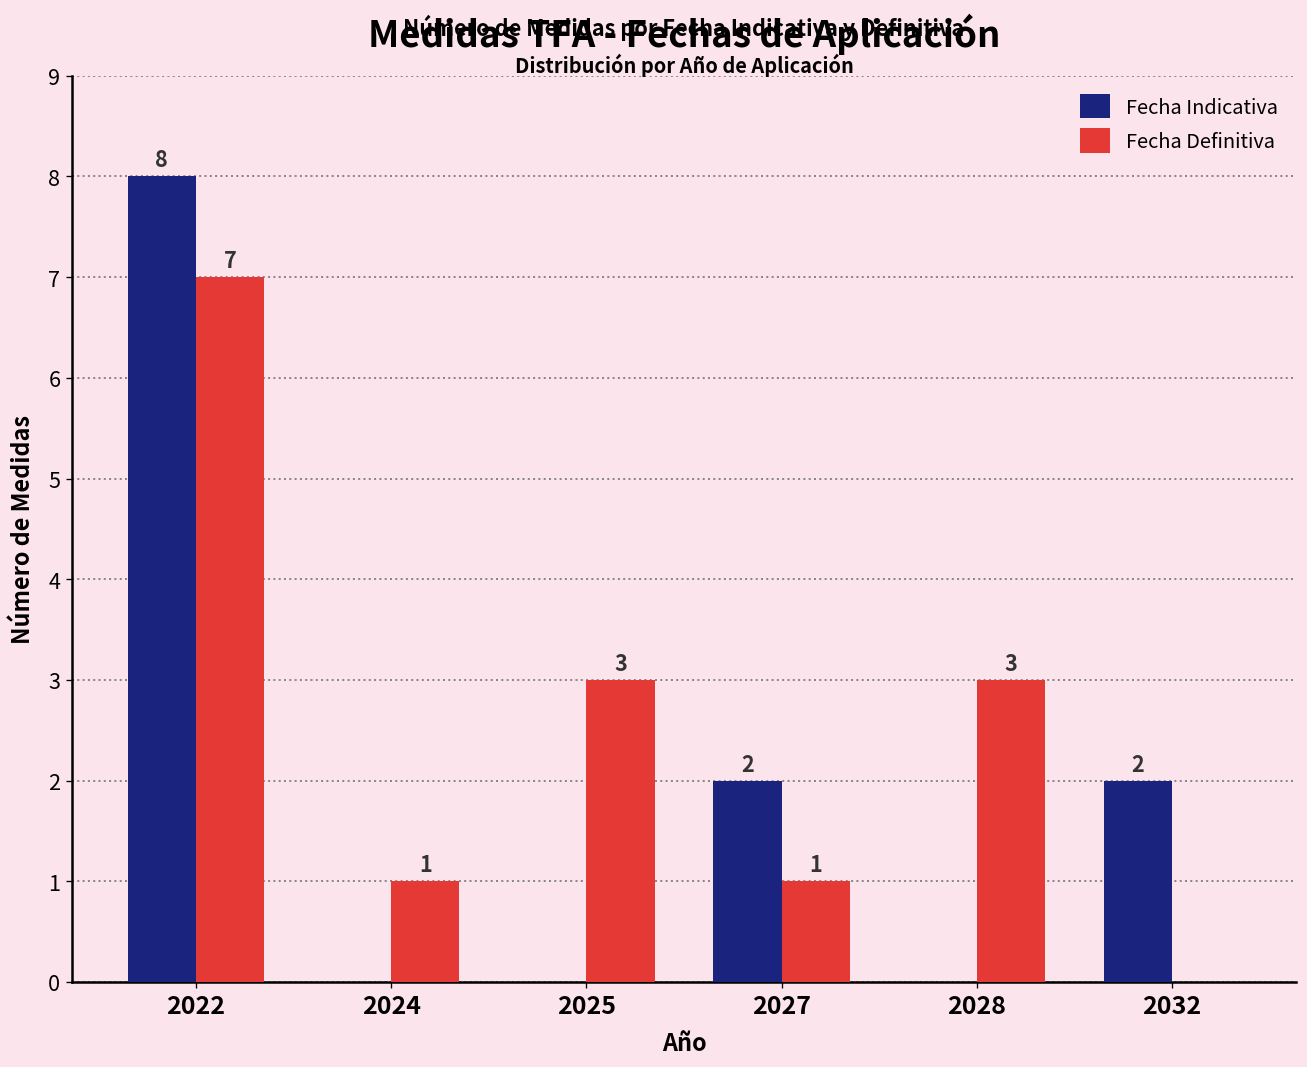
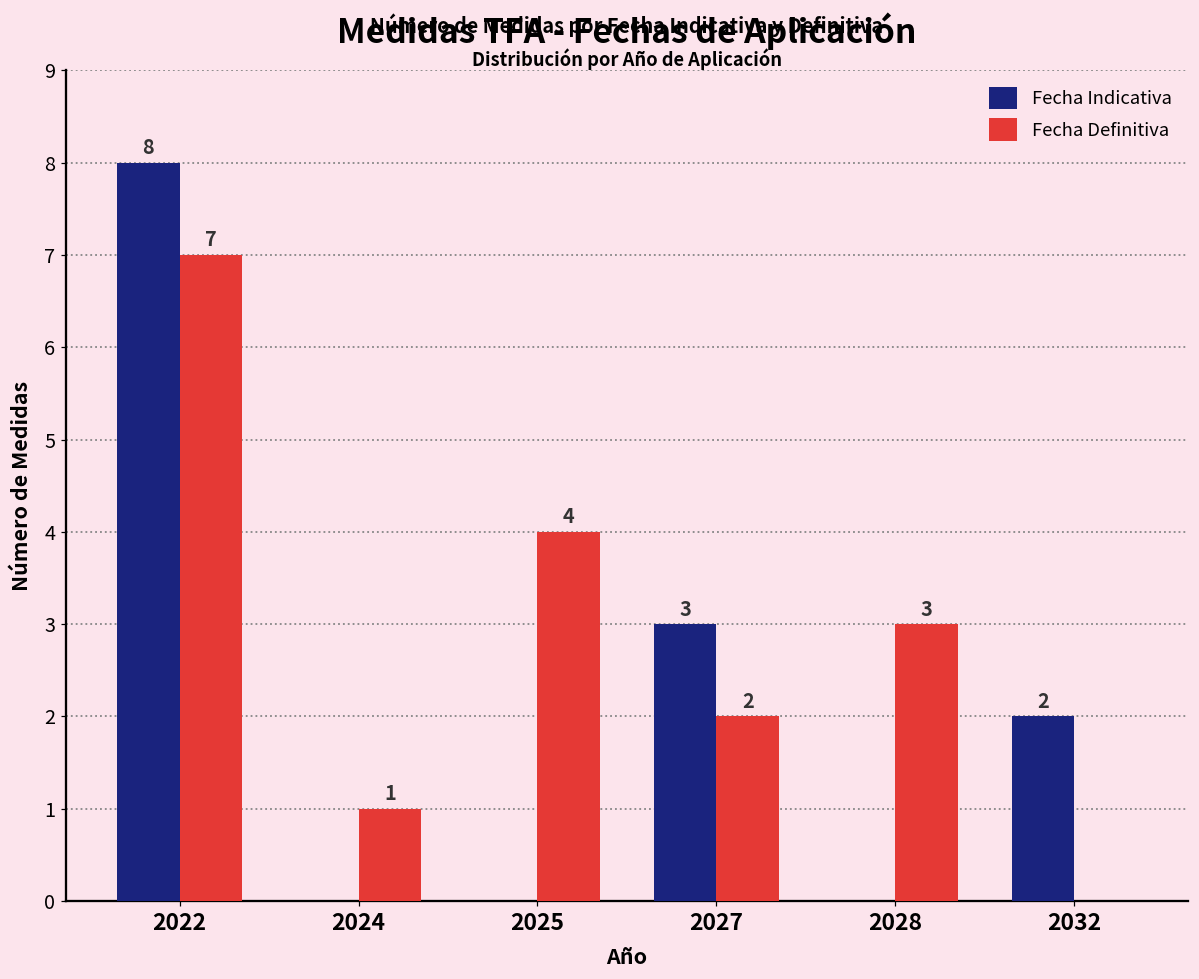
Fecha Definitiva, 2025: 3 -> 4
Fecha Indicativa, 2027: 2 -> 3
Fecha Definitiva, 2027: 1 -> 2
